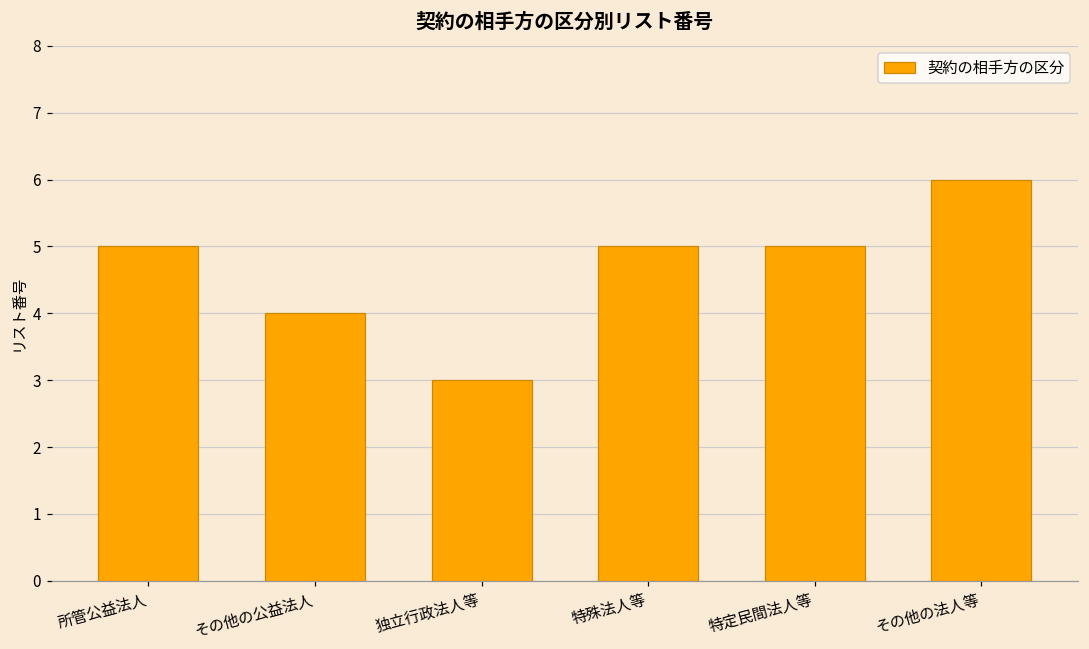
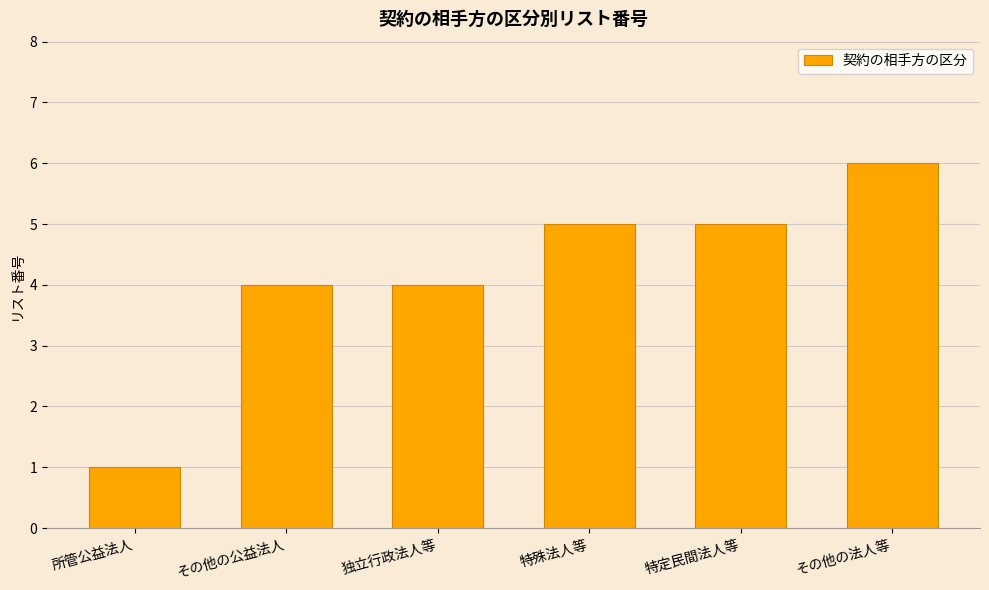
所管公益法人: 5 -> 1
独立行政法人等: 3 -> 4
